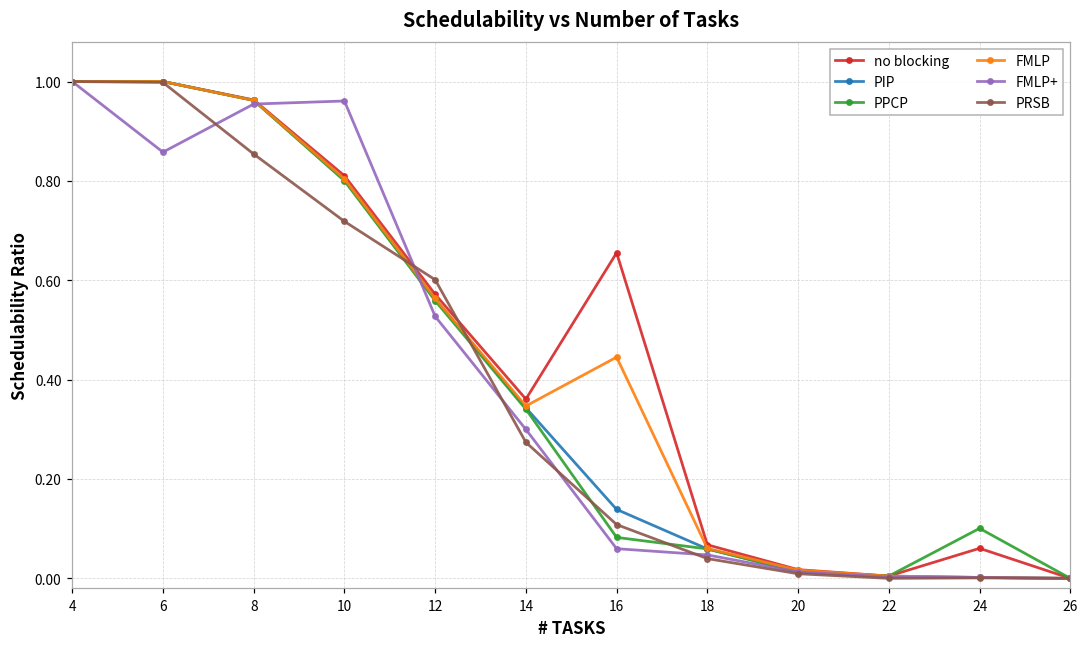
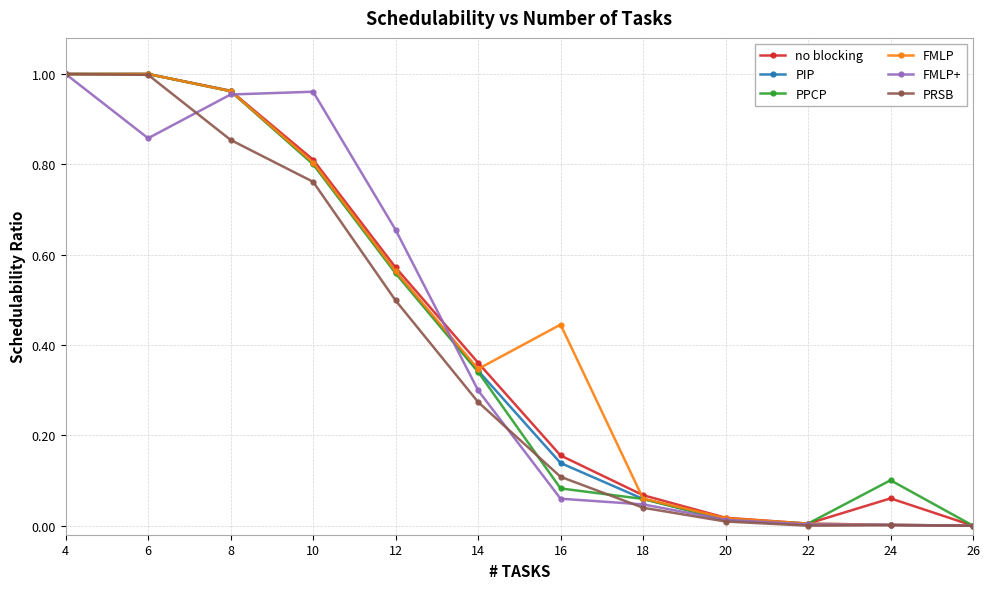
PRSB, 10: 0.72 -> 0.76
FMLP+, 12: 0.53 -> 0.65
PRSB, 12: 0.60 -> 0.50
no blocking, 16: 0.66 -> 0.16
